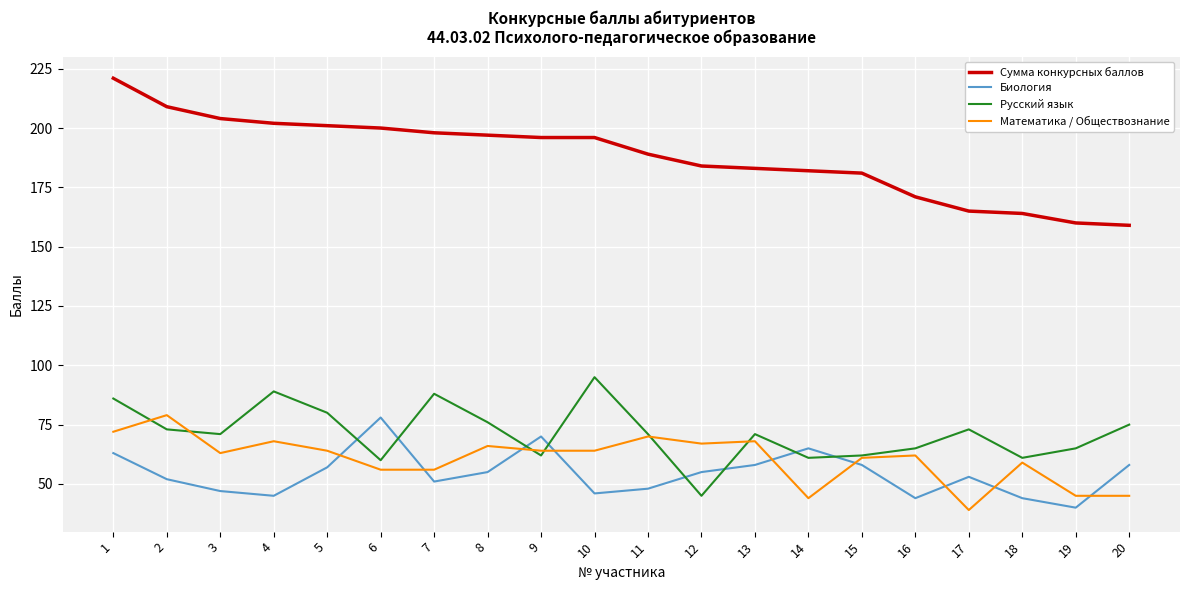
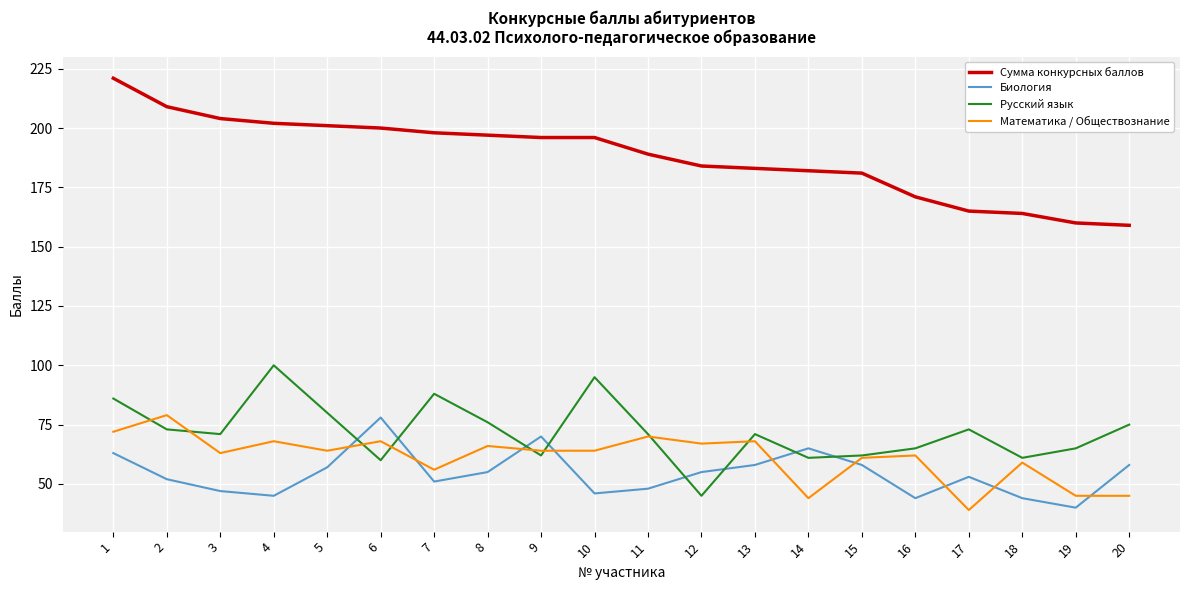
Русский язык, 4: 89 -> 100
Математика / Обществознание, 6: 56 -> 68
